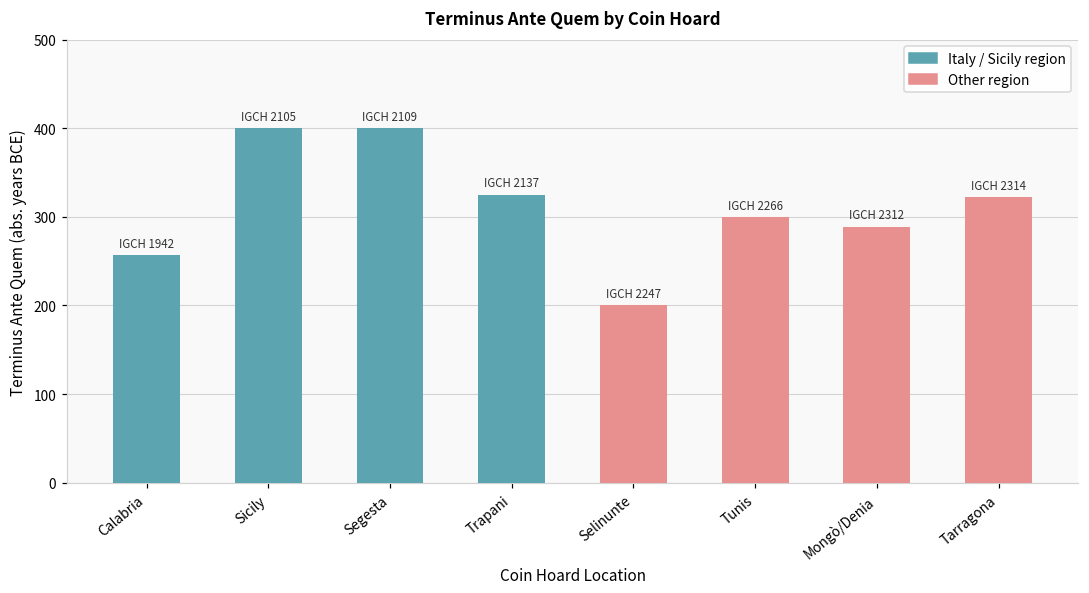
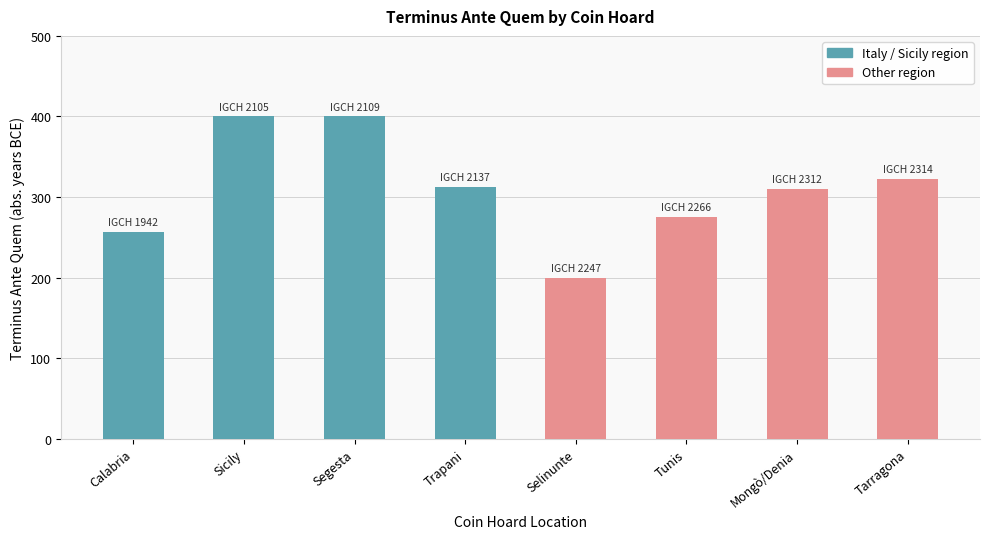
Trapani: 330 -> 310
Tunis: 300 -> 280
Mongò/Denia: 290 -> 310
